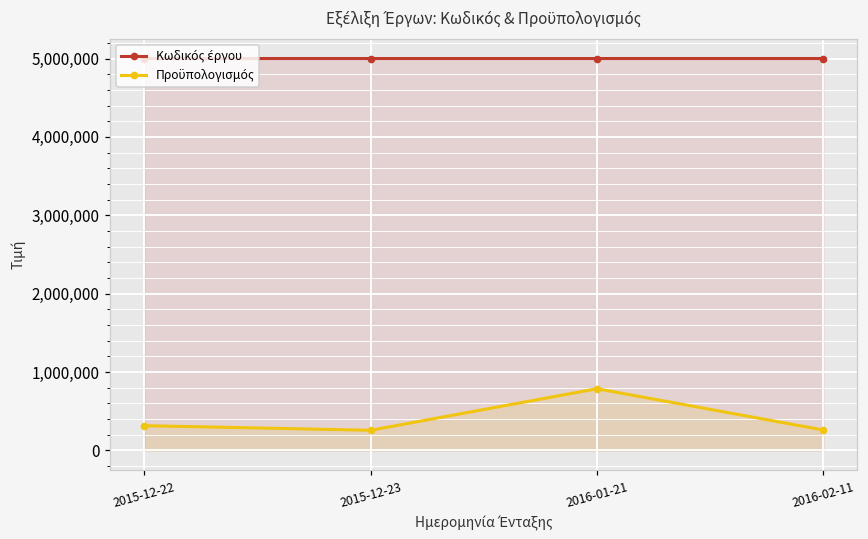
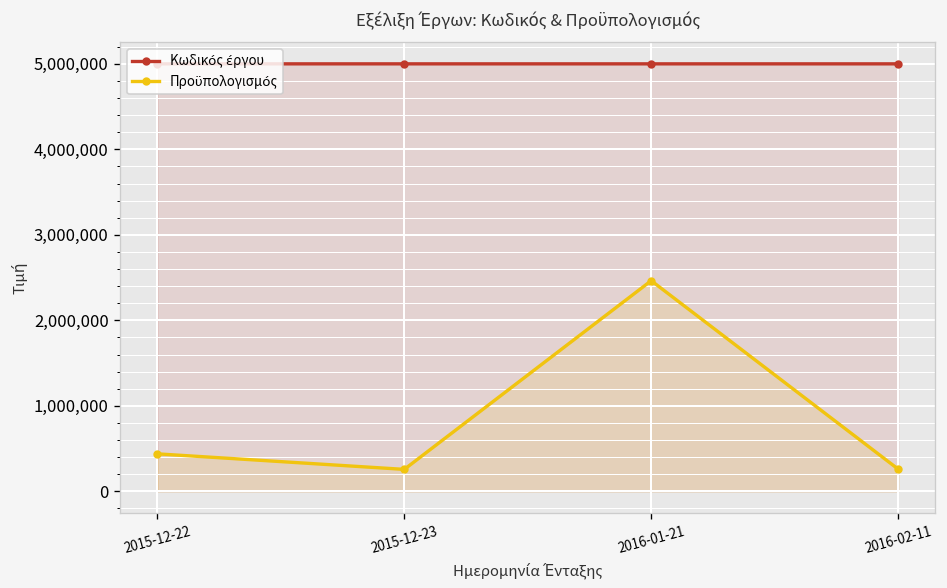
Προϋπολογισμός, 2015-12-22: 300,000 -> 400,000
Προϋπολογισμός, 2016-01-21: 800,000 -> 2,500,000
